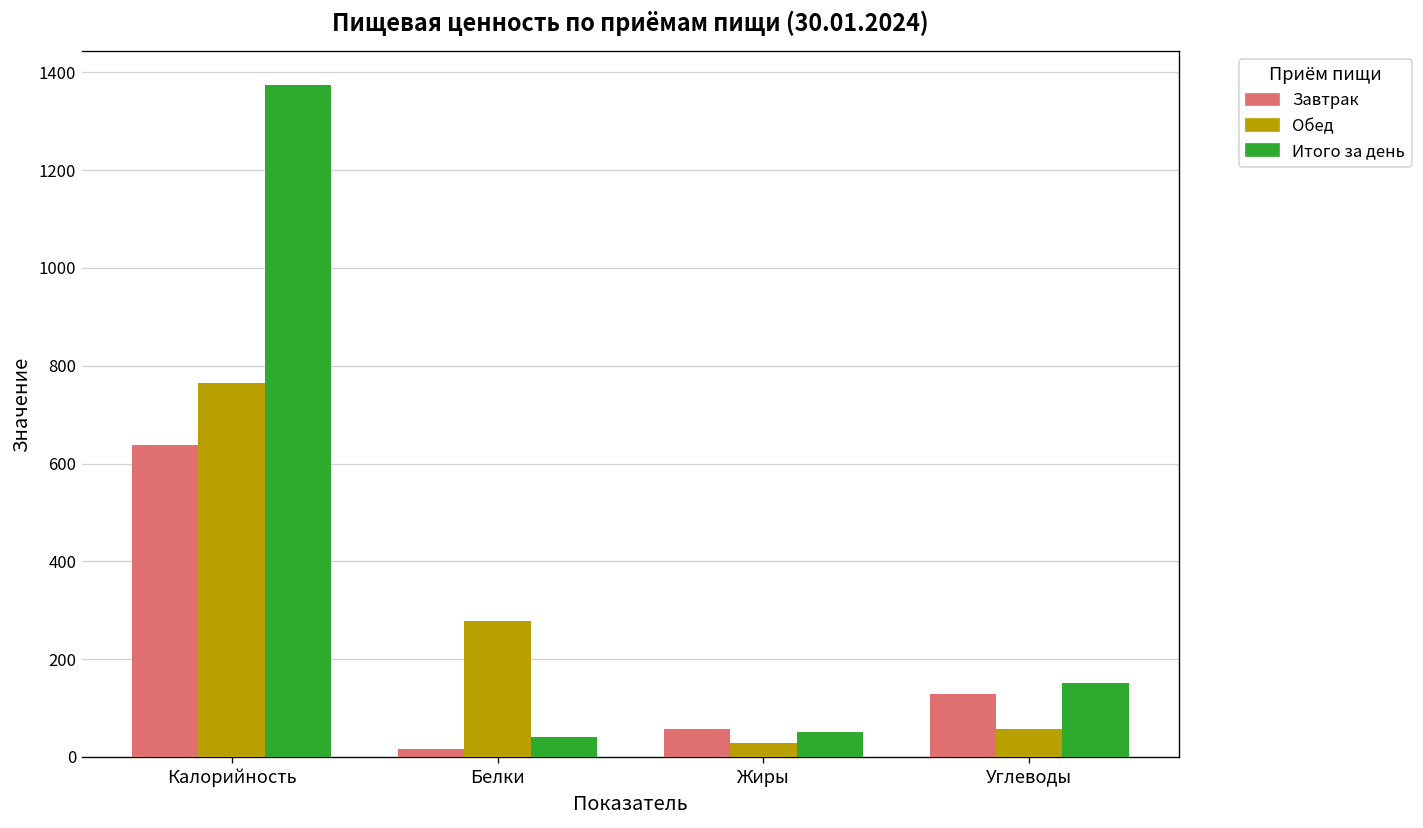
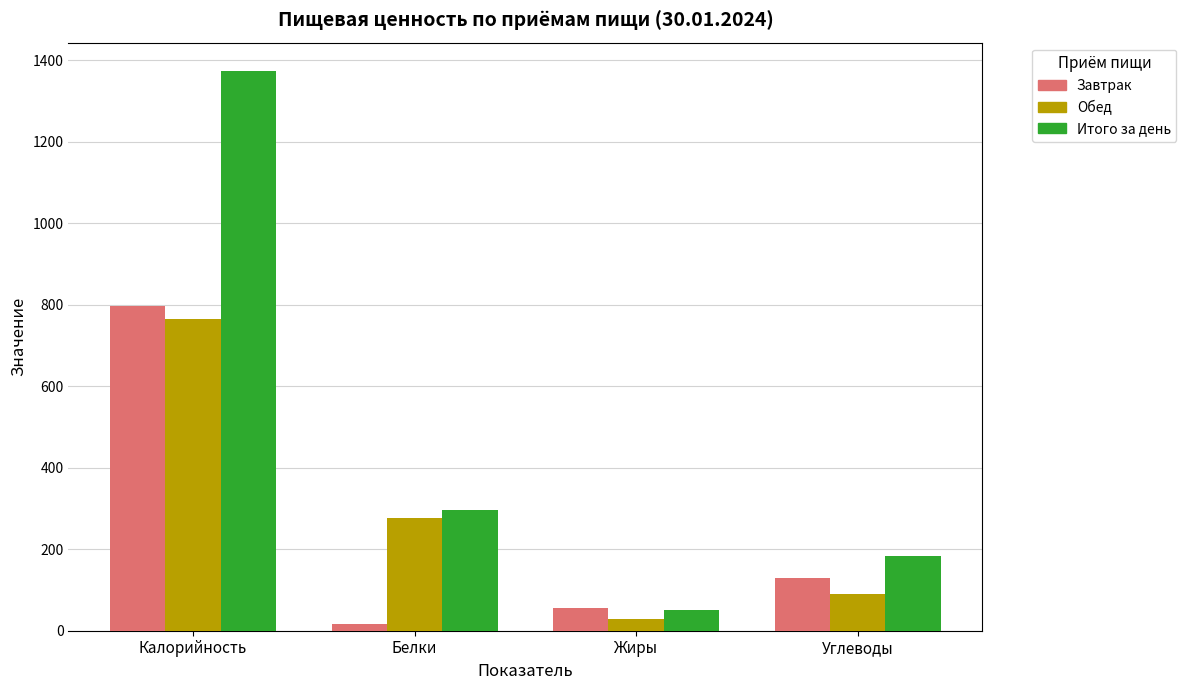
Завтрак, Калорийность: 640 -> 800
Итого за день, Белки: 40 -> 300
Обед, Углеводы: 60 -> 90
Итого за день, Углеводы: 150 -> 180
